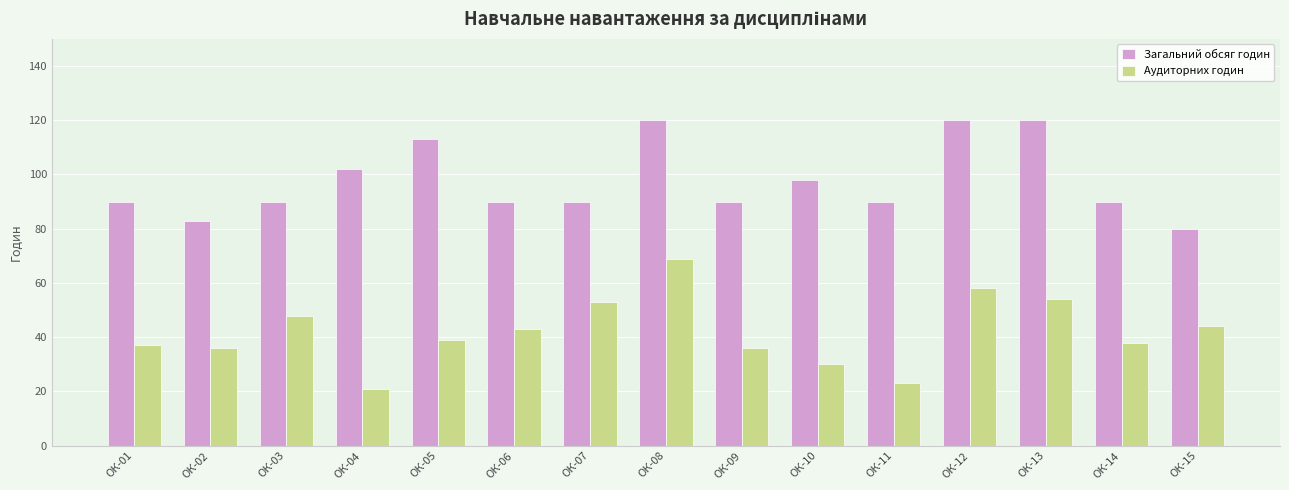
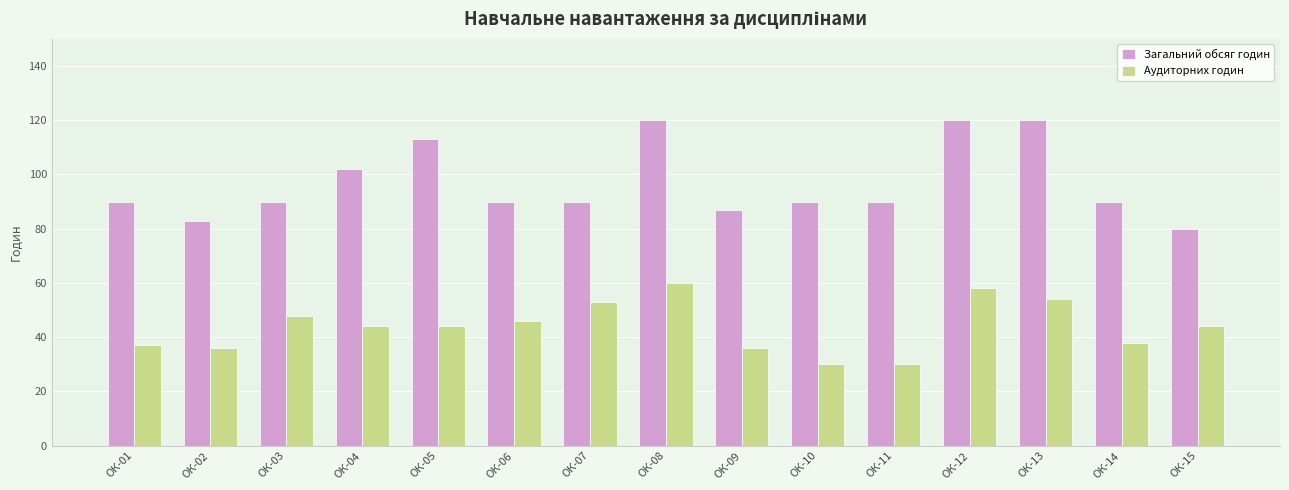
Аудиторних годин, ОК-04: 21 -> 44
Аудиторних годин, ОК-05: 39 -> 44
Аудиторних годин, ОК-06: 43 -> 46
Аудиторних годин, ОК-08: 69 -> 60
Загальний обсяг годин, ОК-09: 90 -> 87
Загальний обсяг годин, ОК-10: 98 -> 90
Аудиторних годин, ОК-11: 23 -> 30
